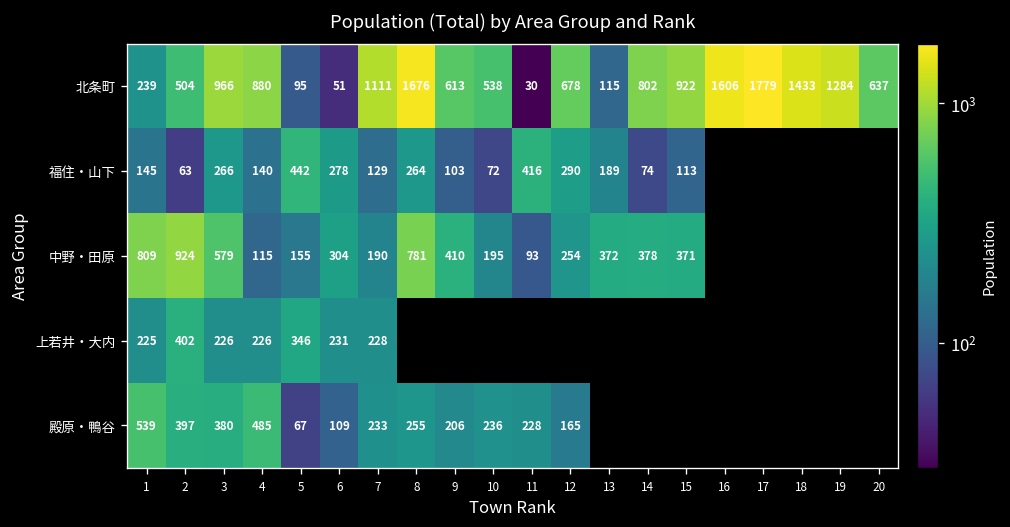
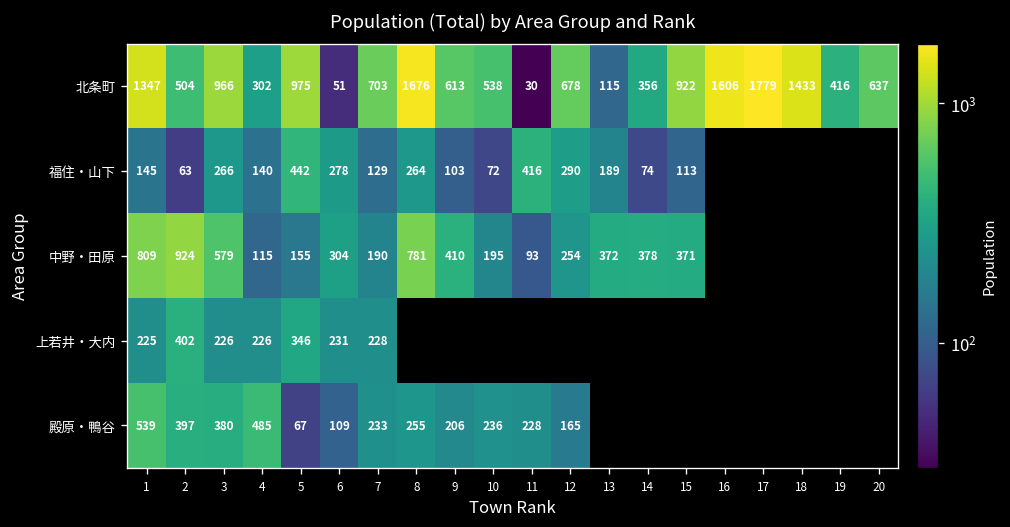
北条町, 1: 239 -> 1347
北条町, 4: 880 -> 302
北条町, 5: 95 -> 975
北条町, 7: 1111 -> 703
北条町, 14: 802 -> 356
北条町, 19: 1284 -> 416
